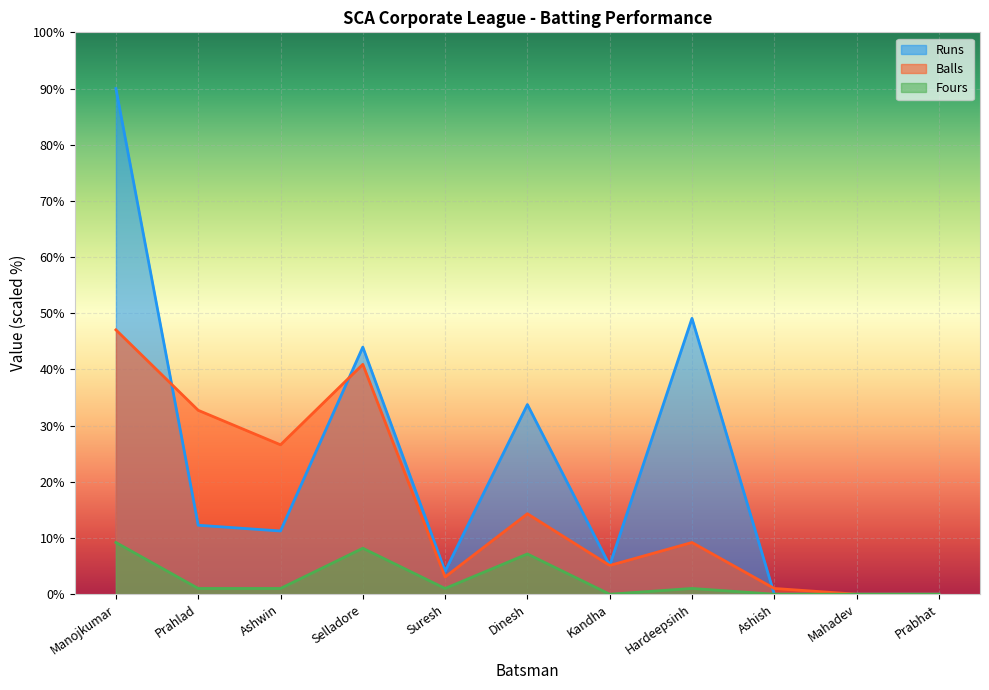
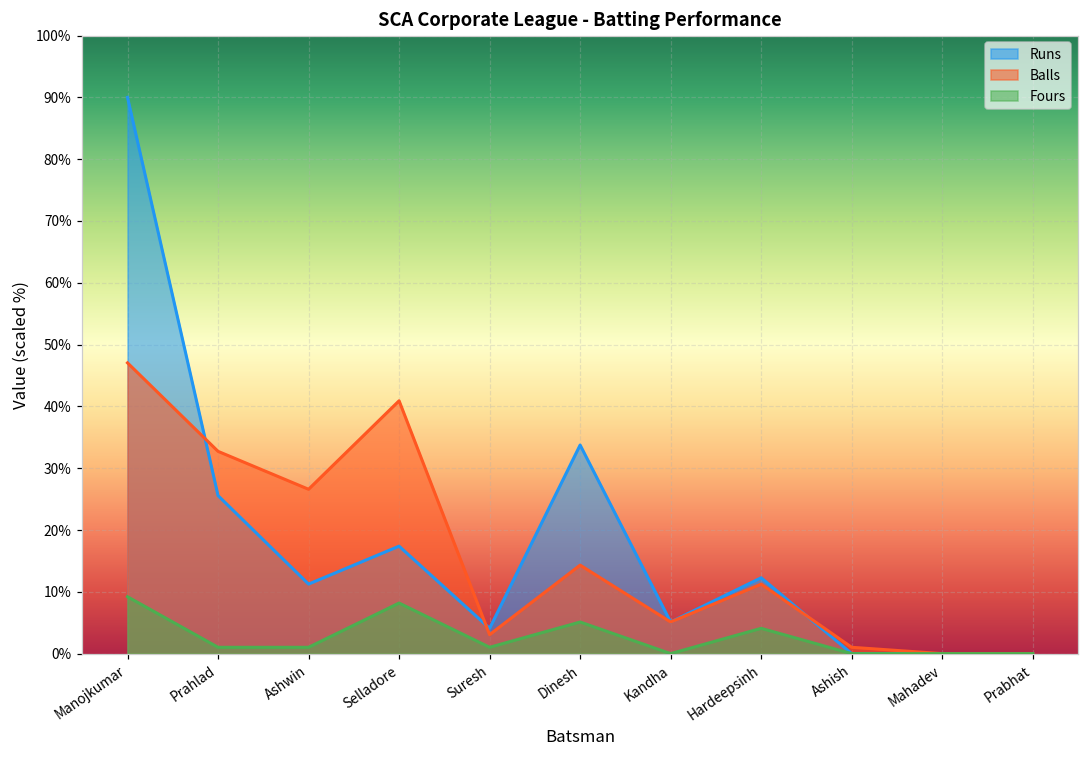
Runs, Prahlad: 12% -> 26%
Runs, Selladore: 44% -> 17%
Fours, Dinesh: 7% -> 5%
Runs, Hardeepsinh: 49% -> 12%
Balls, Hardeepsinh: 9% -> 11%
Fours, Hardeepsinh: 1% -> 4%
